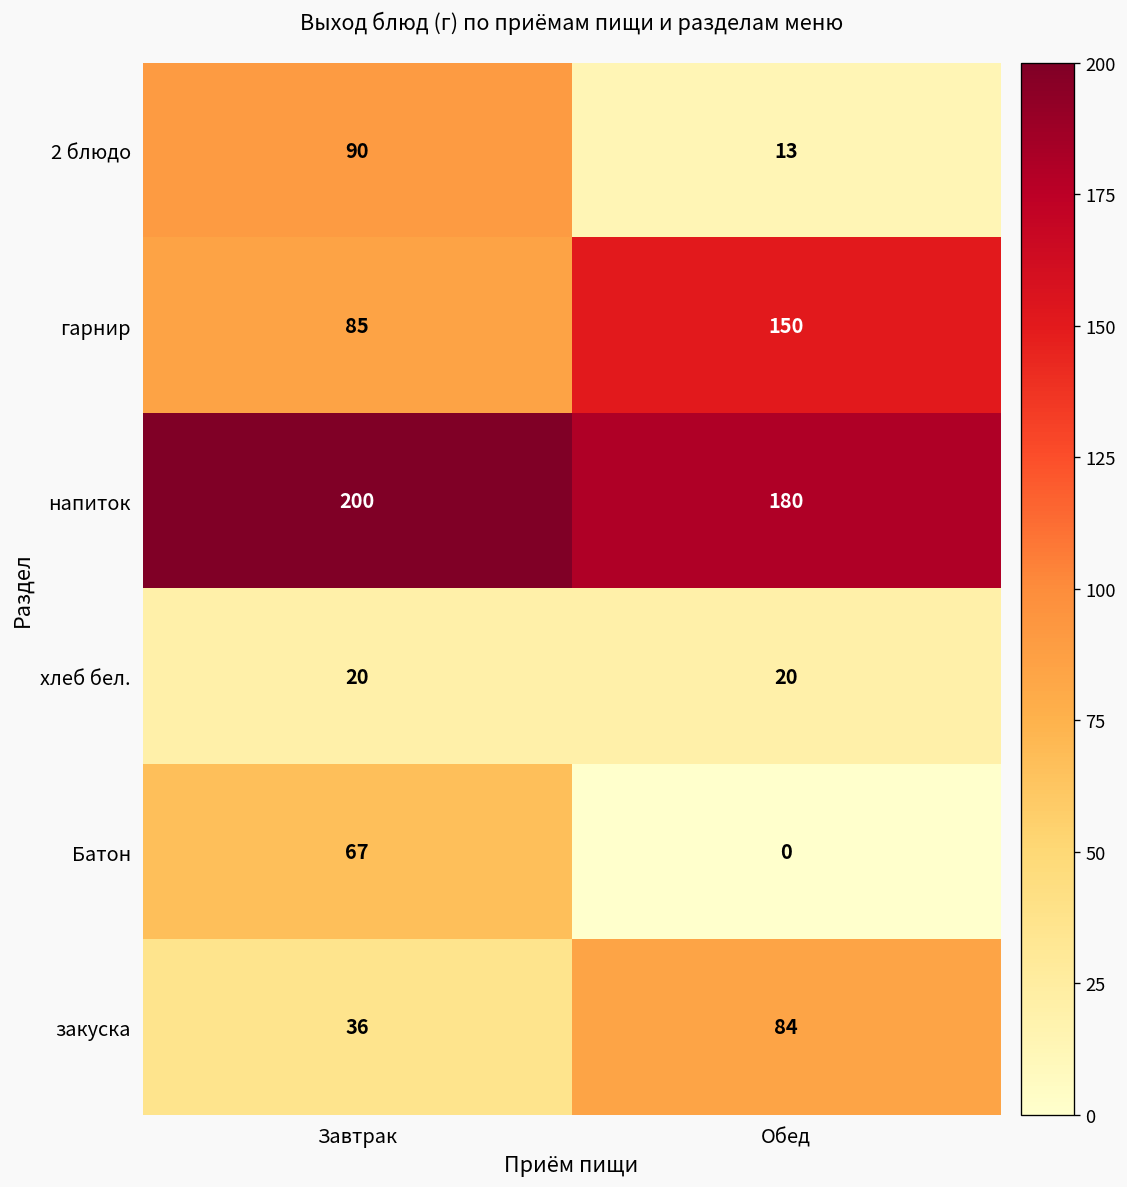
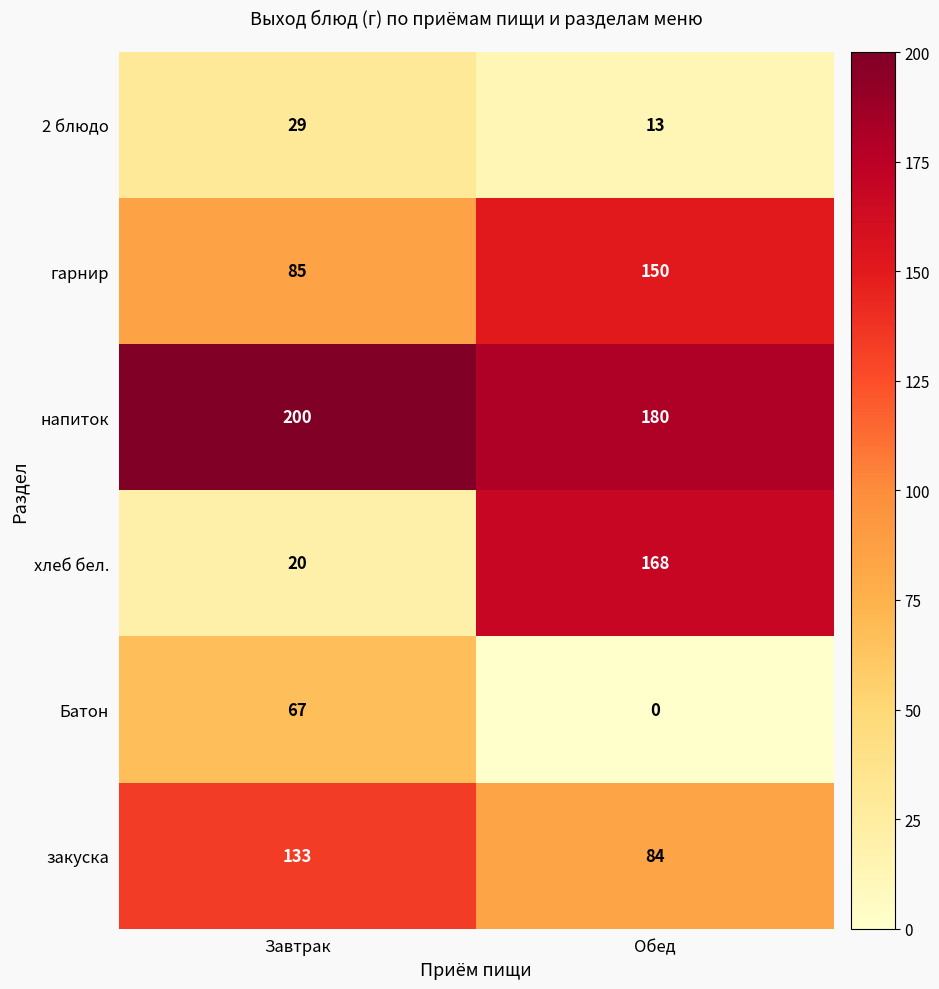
2 блюдо, Завтрак: 90 -> 29
хлеб бел., Обед: 20 -> 168
закуска, Завтрак: 36 -> 133
